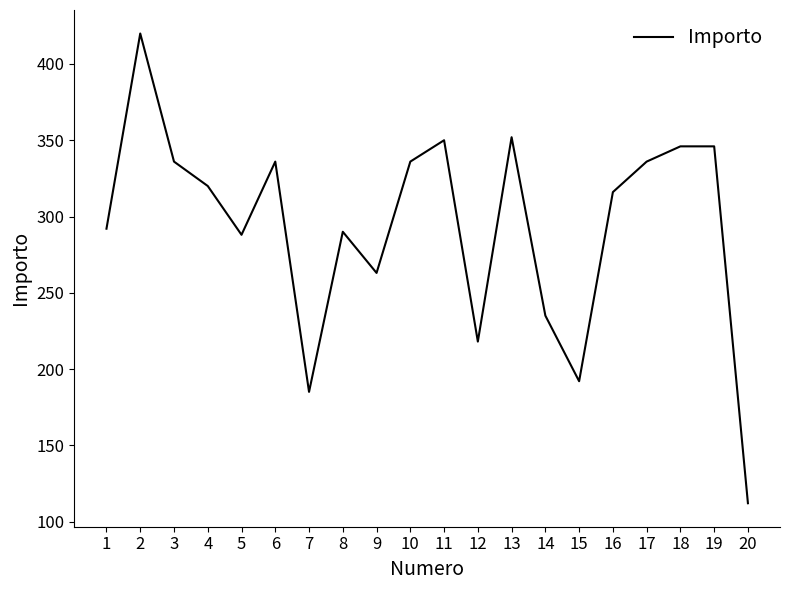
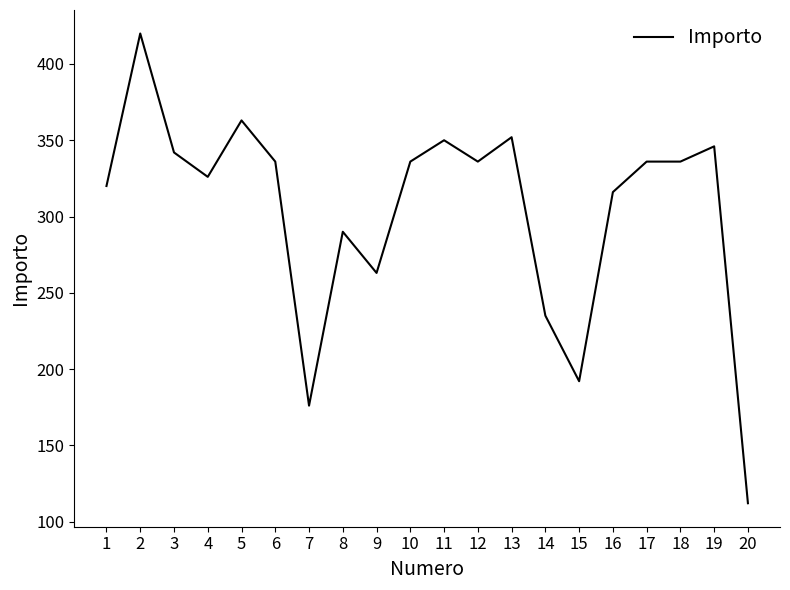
1: 292 -> 320
3: 336 -> 342
4: 320 -> 326
5: 288 -> 363
7: 185 -> 176
12: 218 -> 336
18: 346 -> 336
